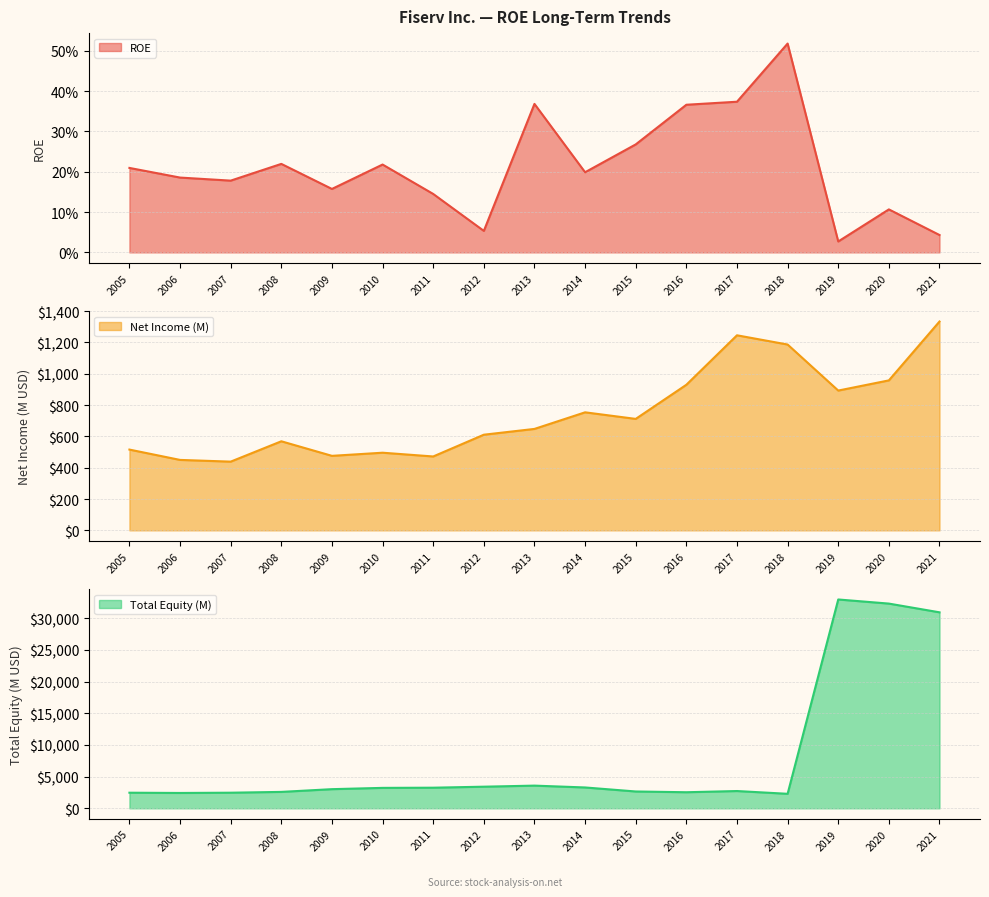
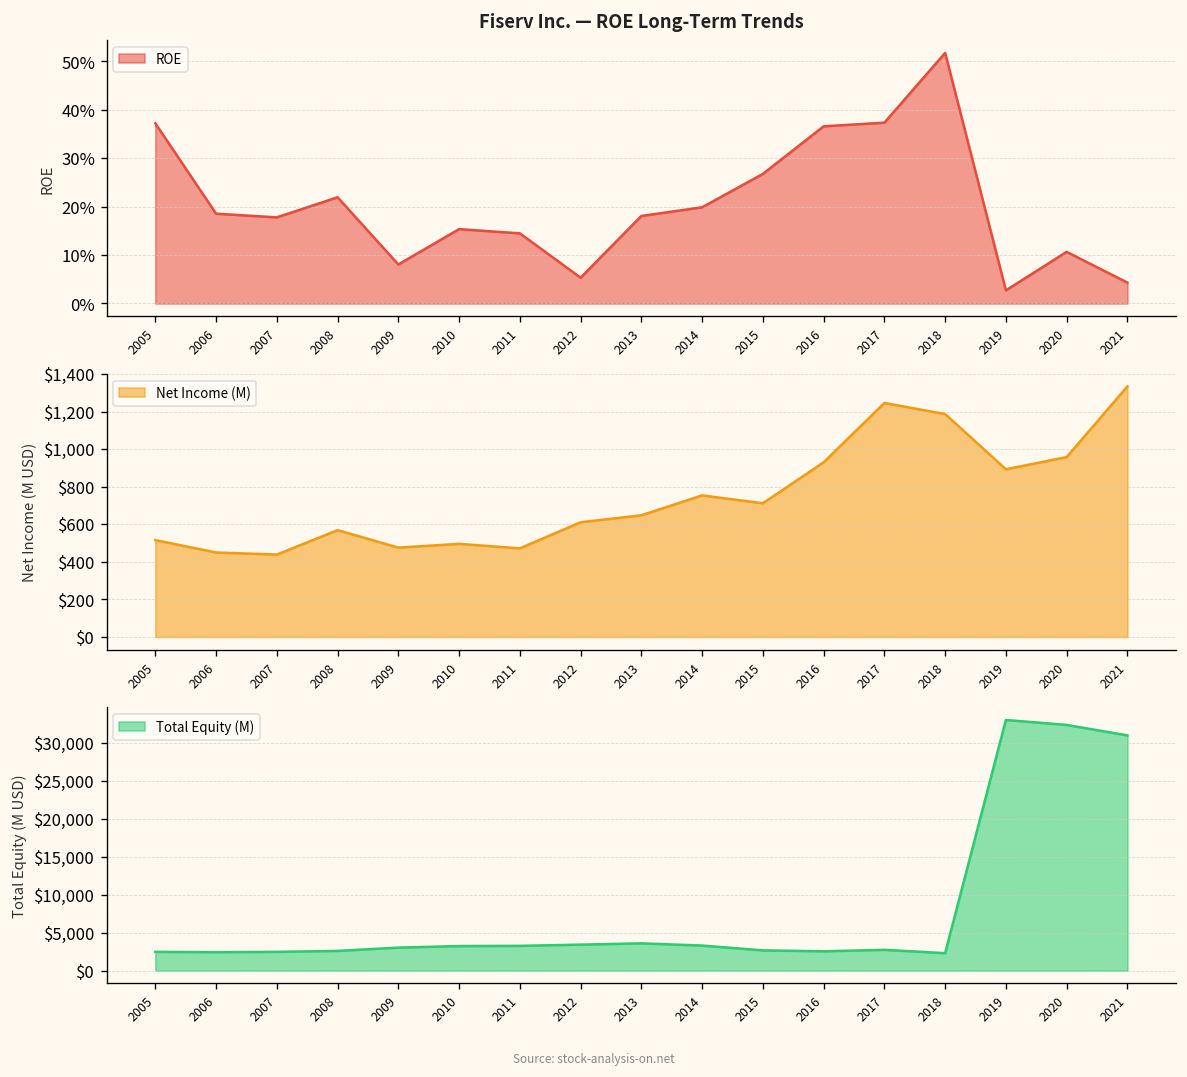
Fiserv Inc. — ROE Long-Term Trends, 2005: 21% -> 37%
Fiserv Inc. — ROE Long-Term Trends, 2009: 16% -> 8%
Fiserv Inc. — ROE Long-Term Trends, 2010: 22% -> 15%
Fiserv Inc. — ROE Long-Term Trends, 2013: 37% -> 18%
